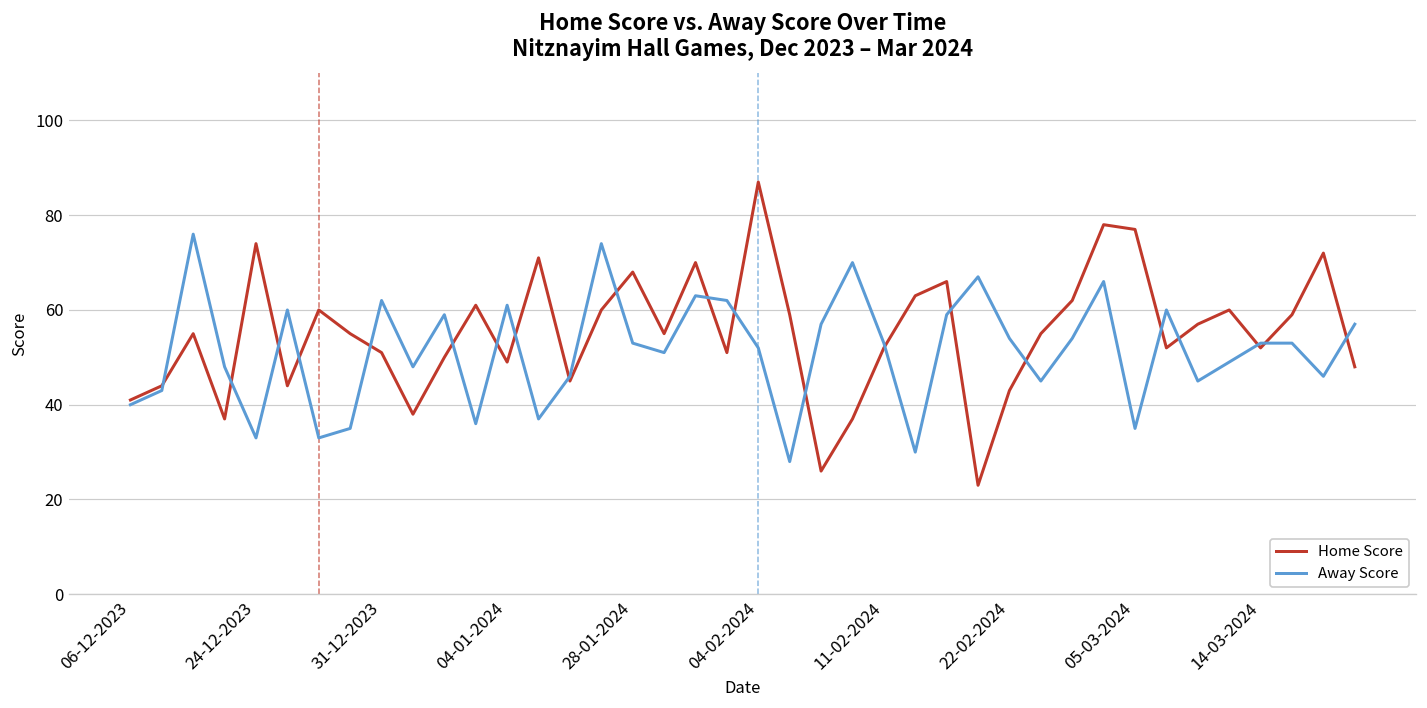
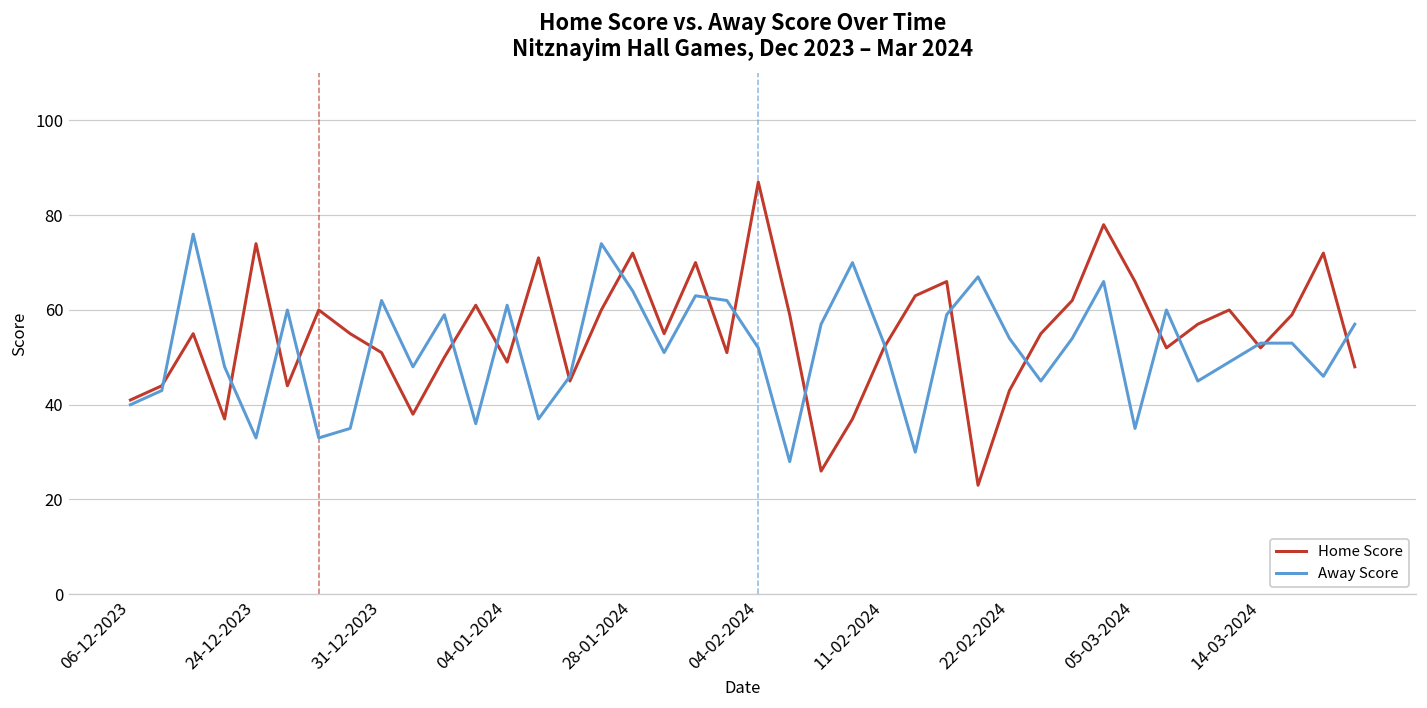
Home Score, 28-01-2024: 68 -> 72
Away Score, 28-01-2024: 53 -> 64
Home Score, 05-03-2024: 77 -> 66
